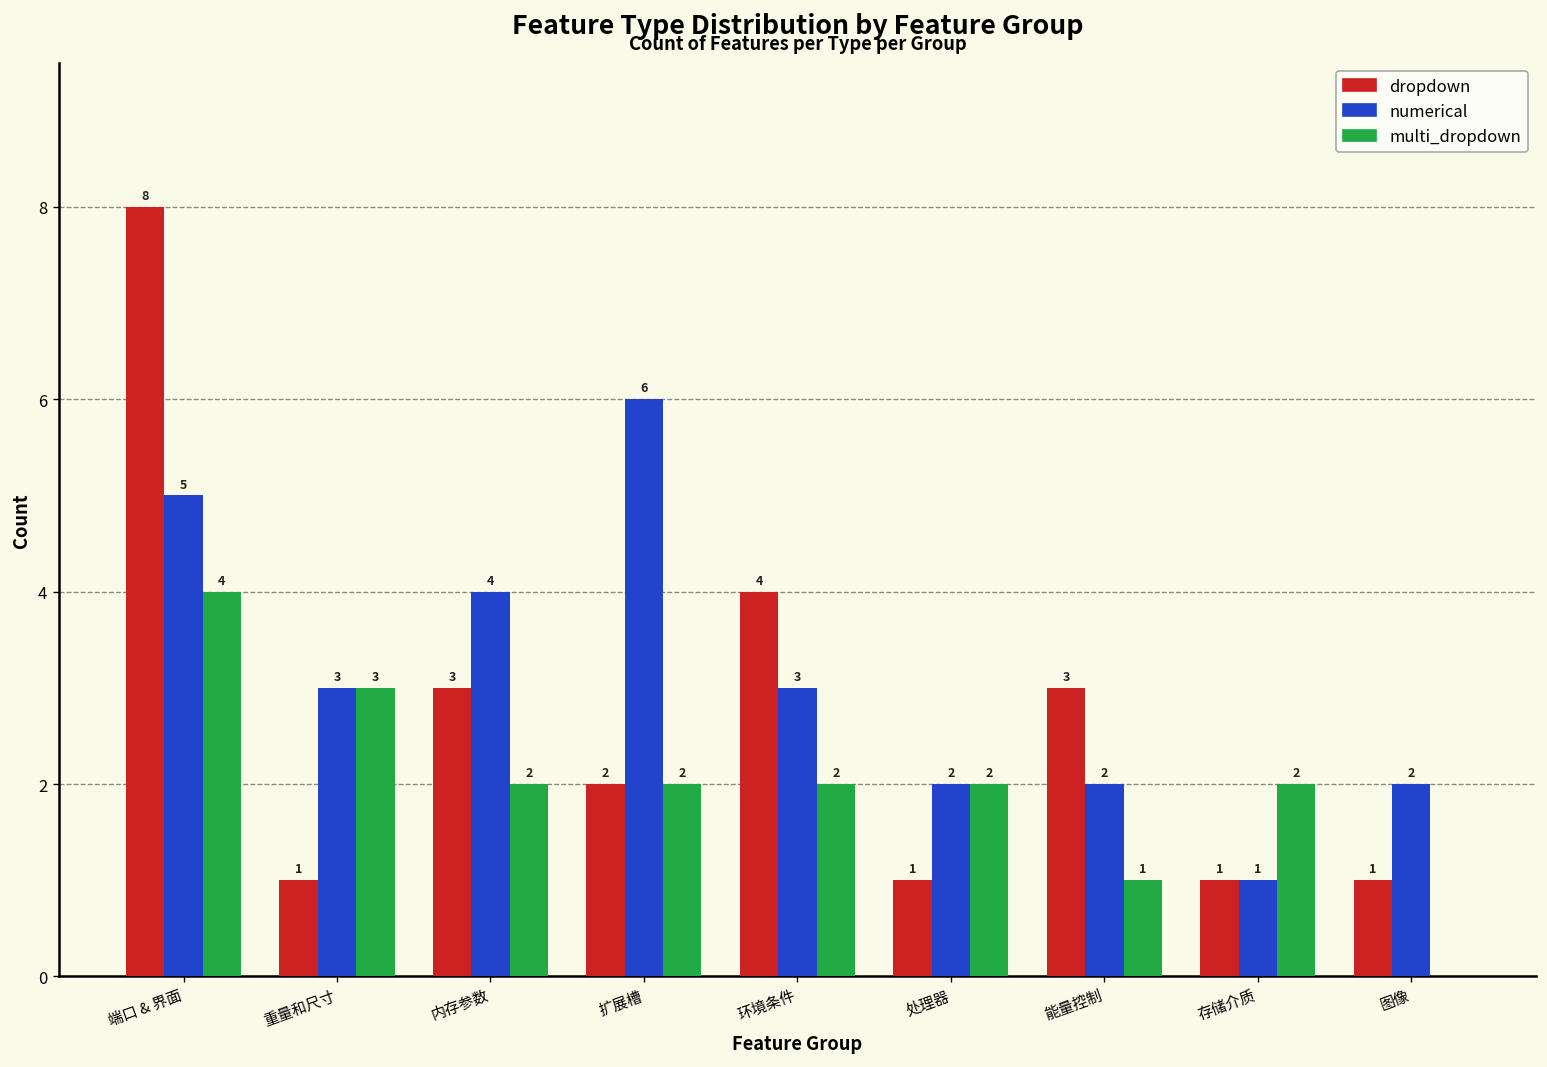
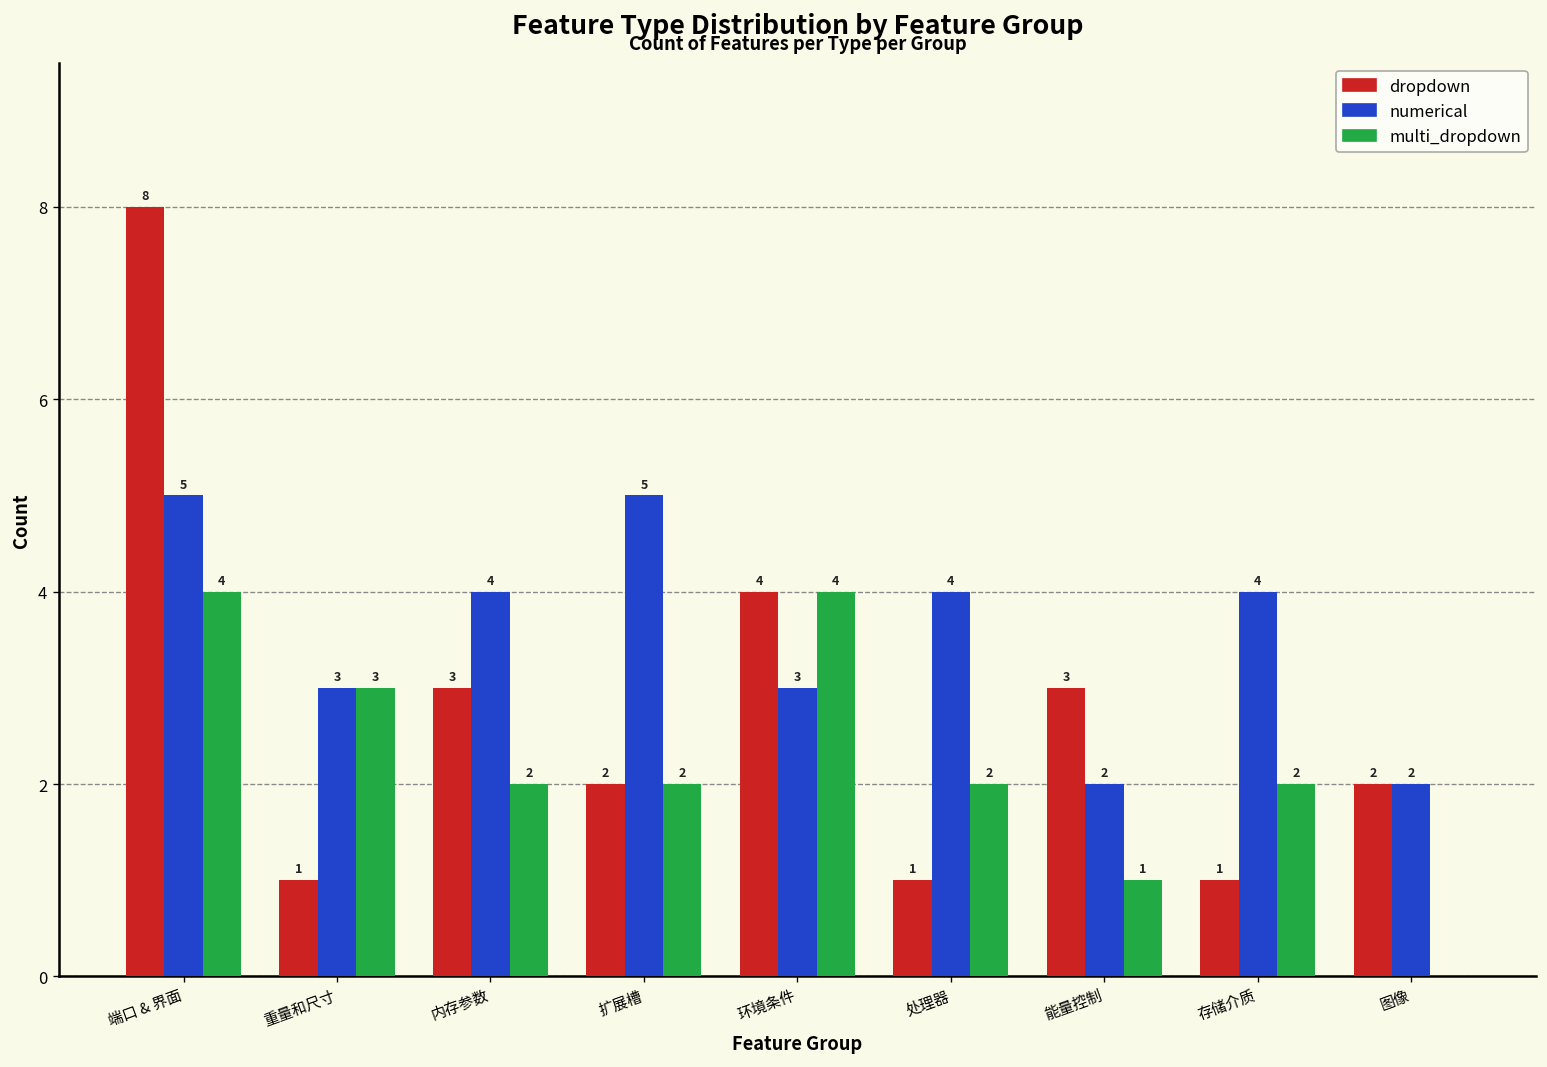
numerical, 扩展槽: 6 -> 5
multi_dropdown, 环境条件: 2 -> 4
numerical, 处理器: 2 -> 4
numerical, 存储介质: 1 -> 4
dropdown, 图像: 1 -> 2
